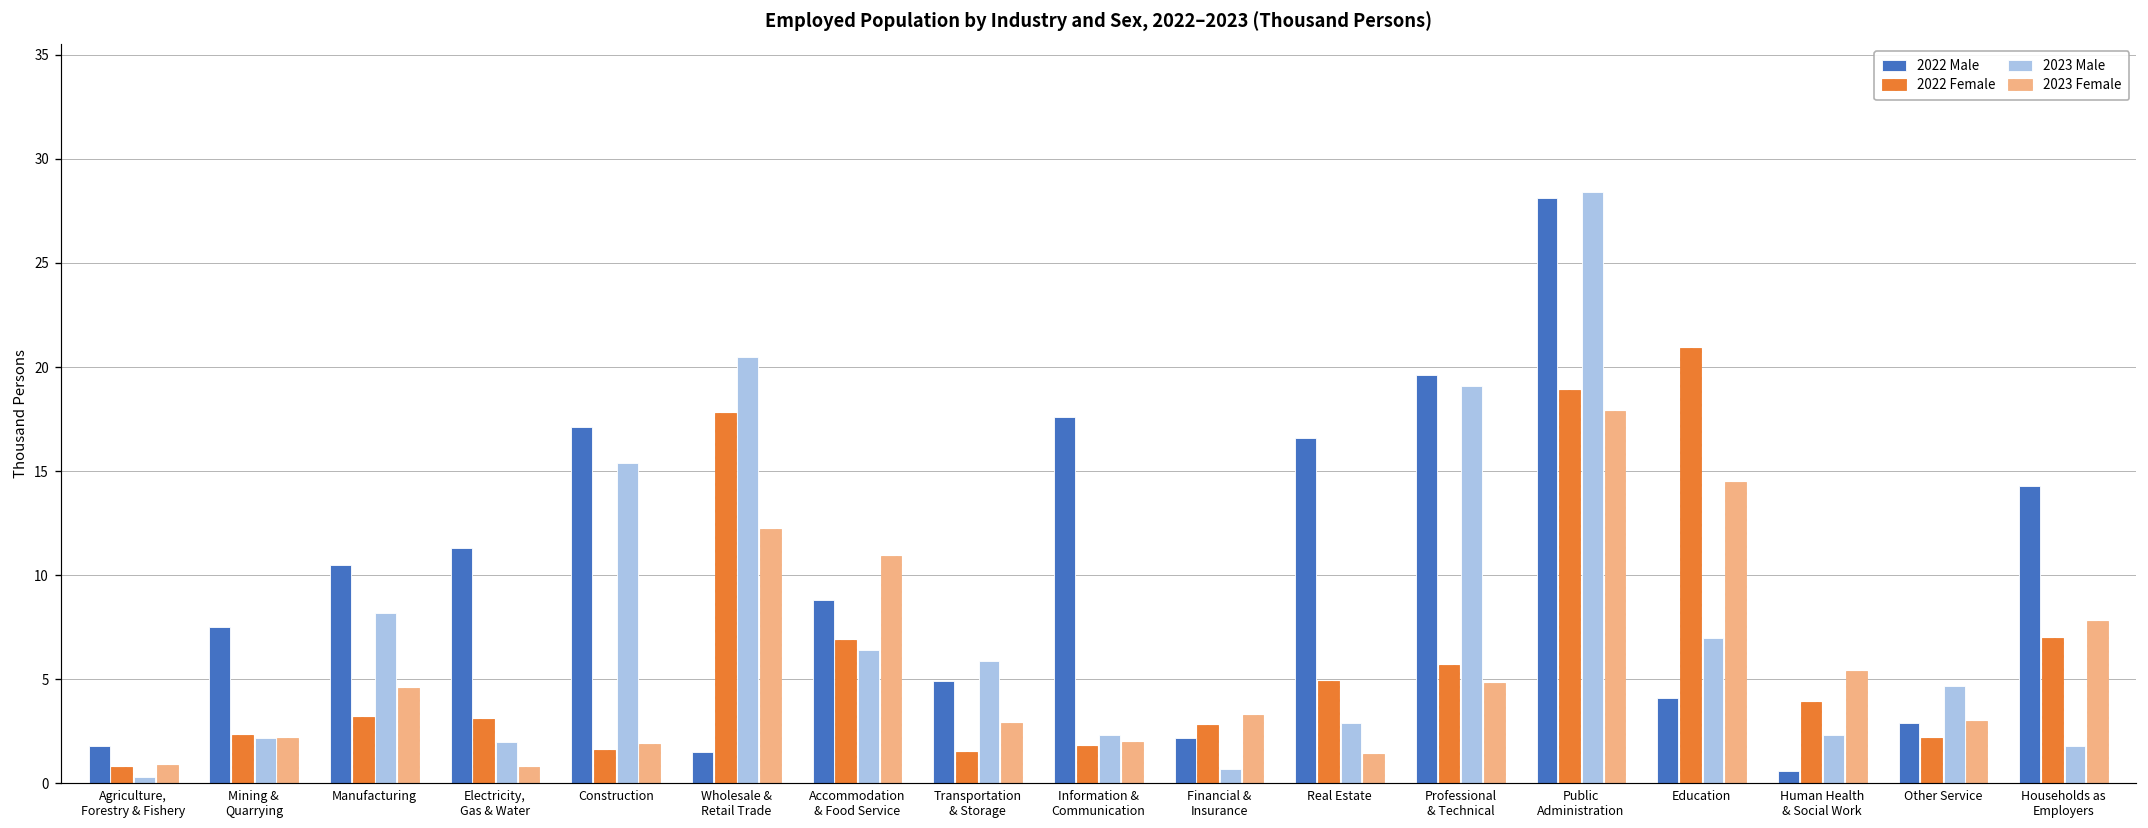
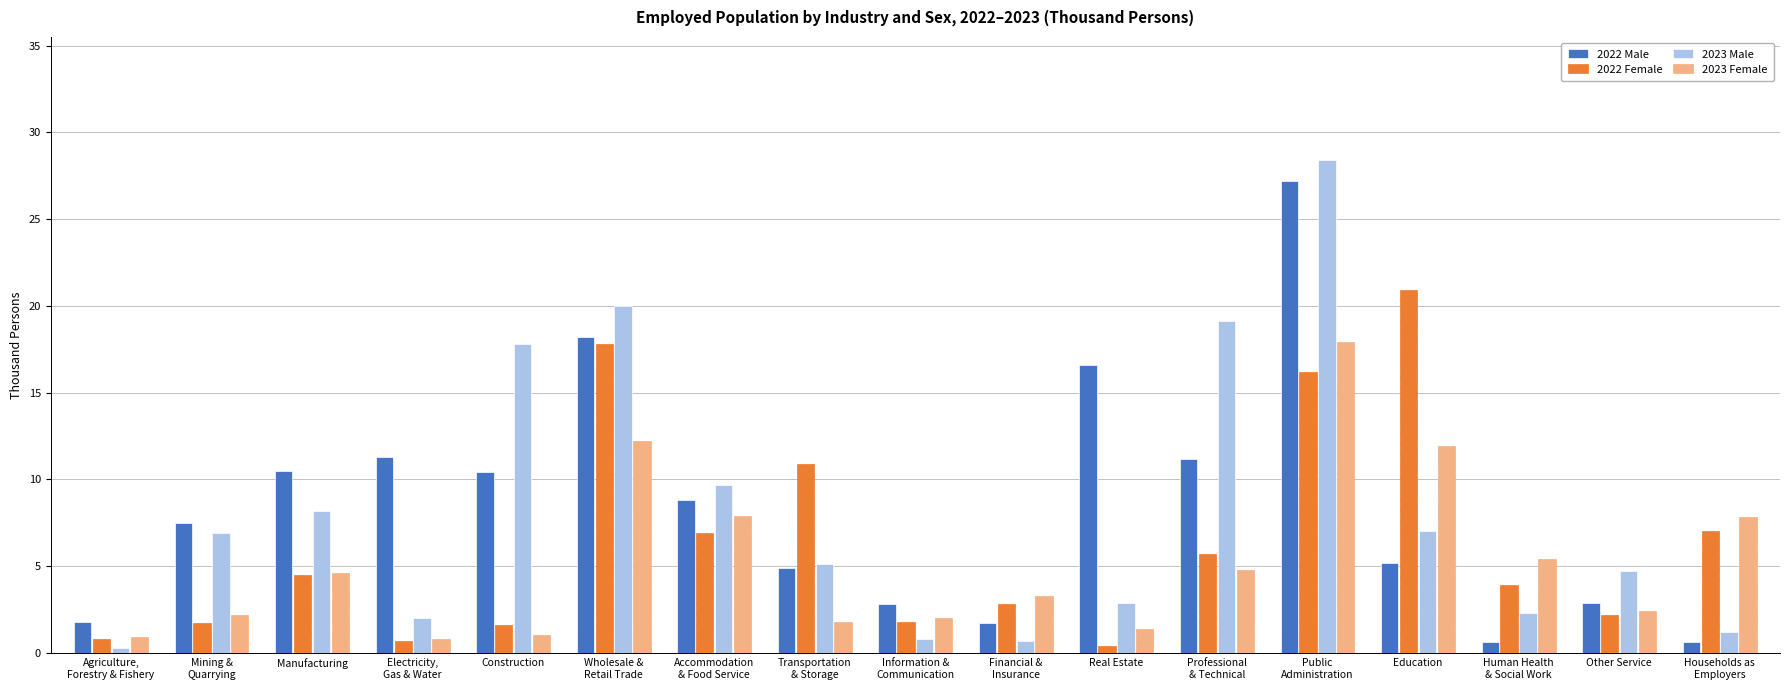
2022 Female, Mining & Quarrying: 2.3 -> 1.7
2023 Male, Mining & Quarrying: 2.2 -> 6.9
2022 Female, Manufacturing: 3.2 -> 4.5
2022 Female, Electricity, Gas & Water: 3.1 -> 0.7
2022 Male, Construction: 17.1 -> 10.4
2023 Male, Construction: 15.4 -> 17.8
2023 Female, Construction: 1.9 -> 1.0
2022 Male, Wholesale & Retail Trade: 1.5 -> 18.2
2023 Male, Wholesale & Retail Trade: 20.5 -> 20.0
2023 Male, Accommodation & Food Service: 6.4 -> 9.7
2023 Female, Accommodation & Food Service: 10.9 -> 7.9
2022 Female, Transportation & Storage: 1.5 -> 10.9
2023 Male, Transportation & Storage: 5.9 -> 5.1
2023 Female, Transportation & Storage: 2.9 -> 1.8
2022 Male, Information & Communication: 17.6 -> 2.8
2023 Male, Information & Communication: 2.3 -> 0.8
2022 Male, Financial & Insurance: 2.2 -> 1.7
2022 Female, Real Estate: 4.9 -> 0.4
2022 Male, Professional & Technical: 19.6 -> 11.2
2022 Male, Public Administration: 28.1 -> 27.2
2022 Female, Public Administration: 18.9 -> 16.2
2022 Male, Education: 4.1 -> 5.2
2023 Female, Education: 14.5 -> 11.9
2023 Female, Other Service: 3.0 -> 2.4
2022 Male, Households as Employers: 14.3 -> 0.6
2023 Male, Households as Employers: 1.8 -> 1.2
